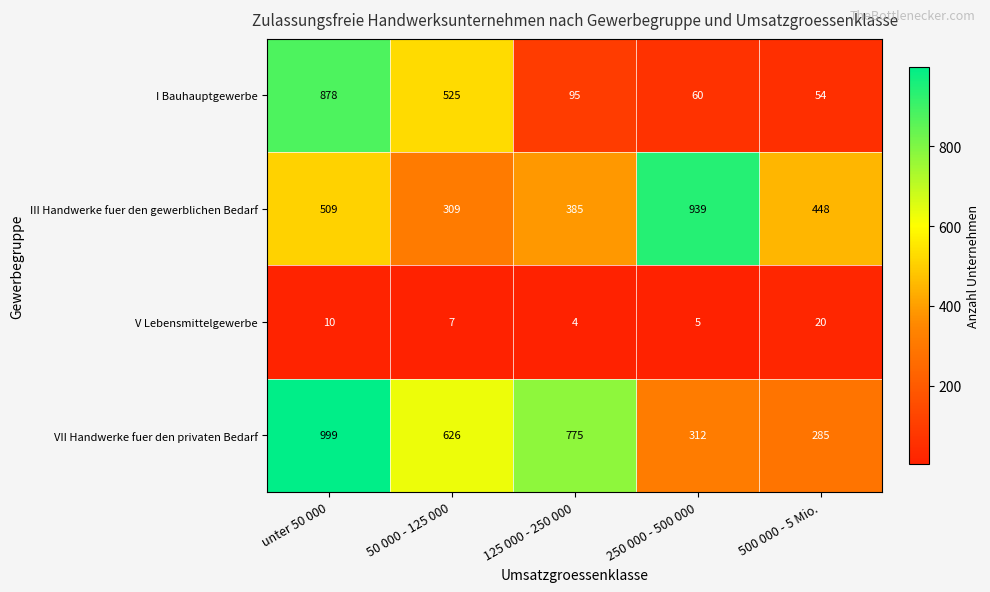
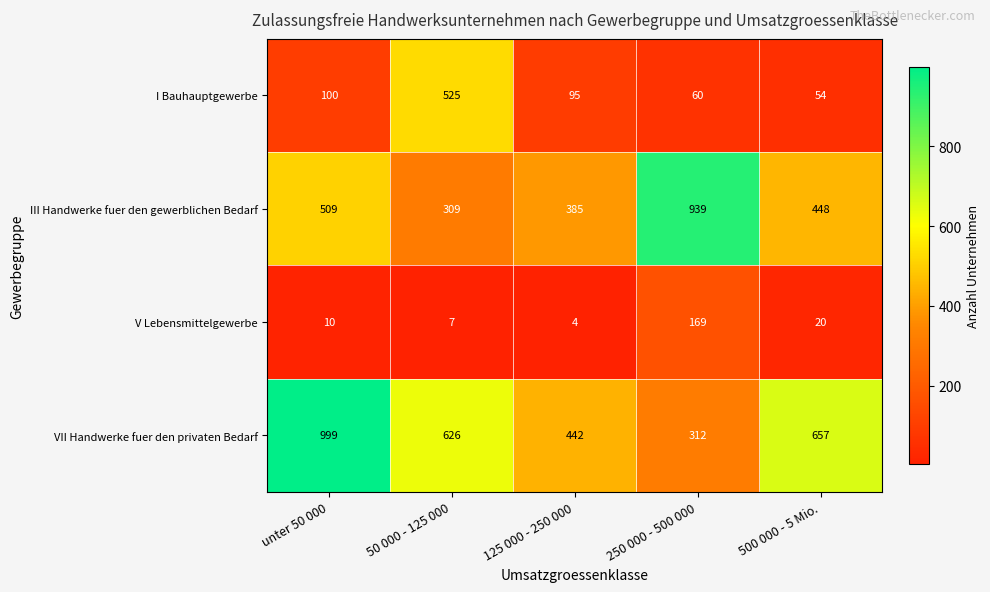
I Bauhauptgewerbe, unter 50 000: 878 -> 100
V Lebensmittelgewerbe, 250 000 - 500 000: 5 -> 169
VII Handwerke fuer den privaten Bedarf, 125 000 - 250 000: 775 -> 442
VII Handwerke fuer den privaten Bedarf, 500 000 - 5 Mio.: 285 -> 657
